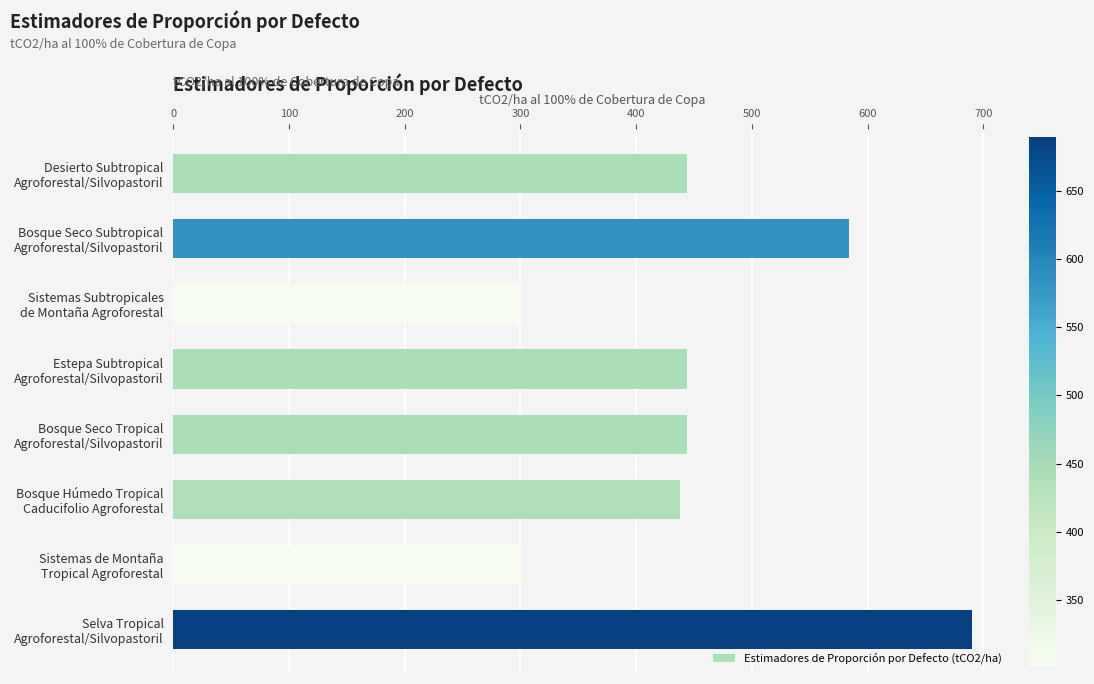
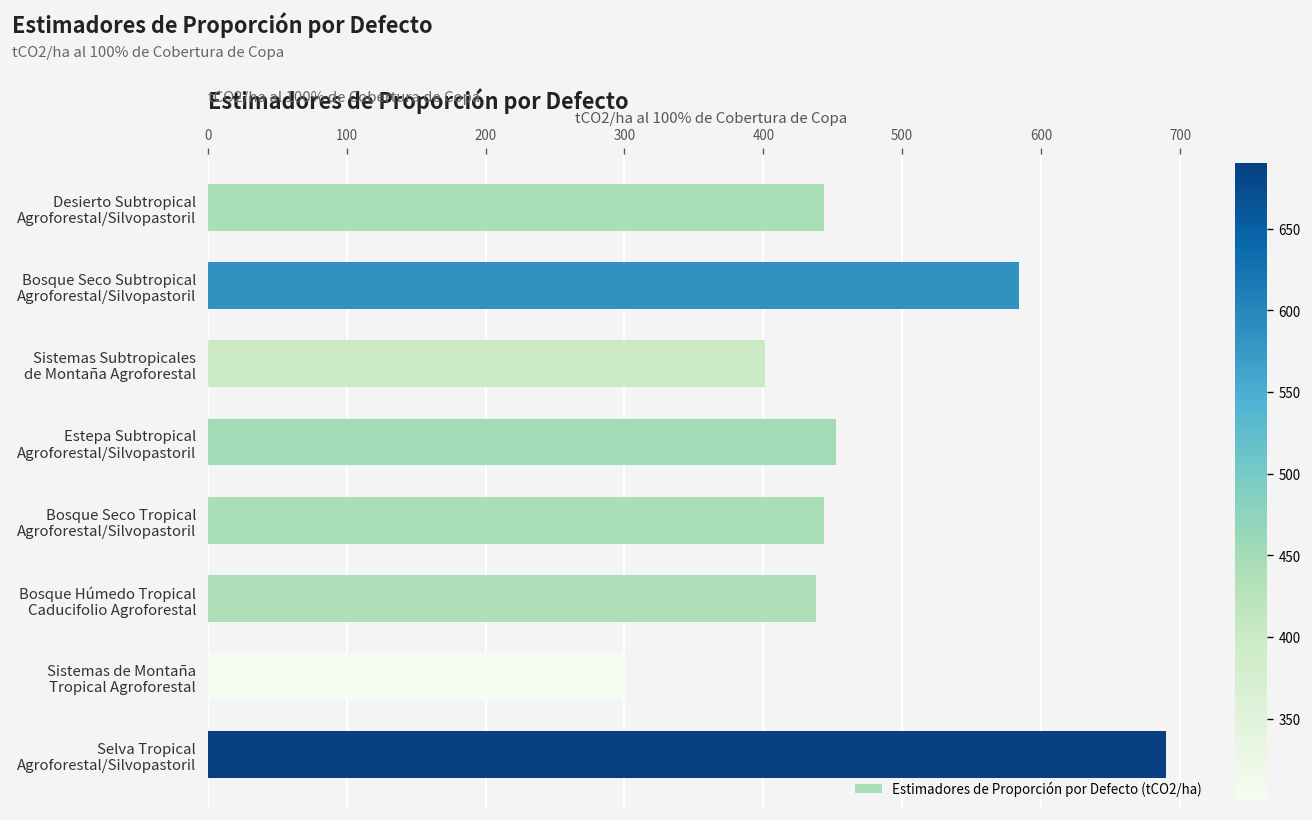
Sistemas Subtropicales de Montaña Agroforestal: 301 -> 401
Estepa Subtropical Agroforestal/Silvopastoril: 444 -> 452
